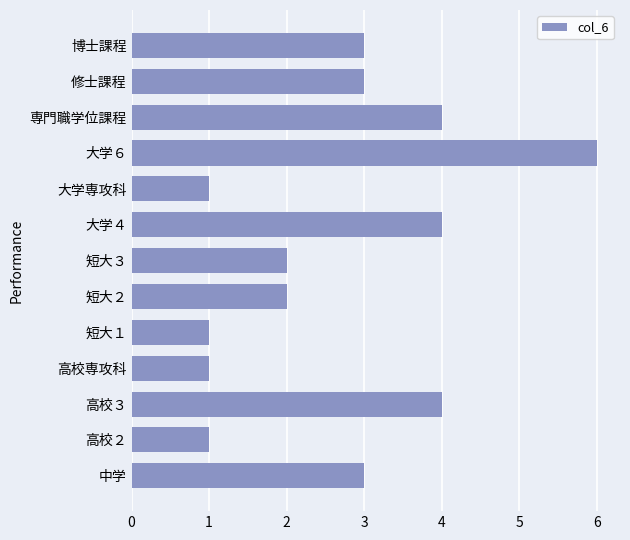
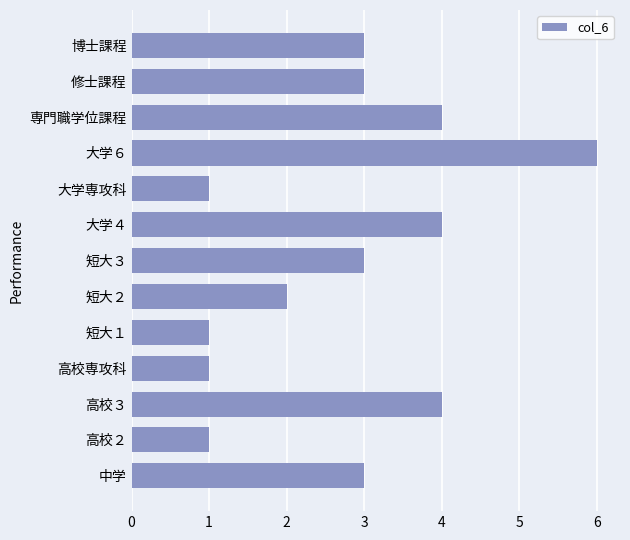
短大３: 2 -> 3
